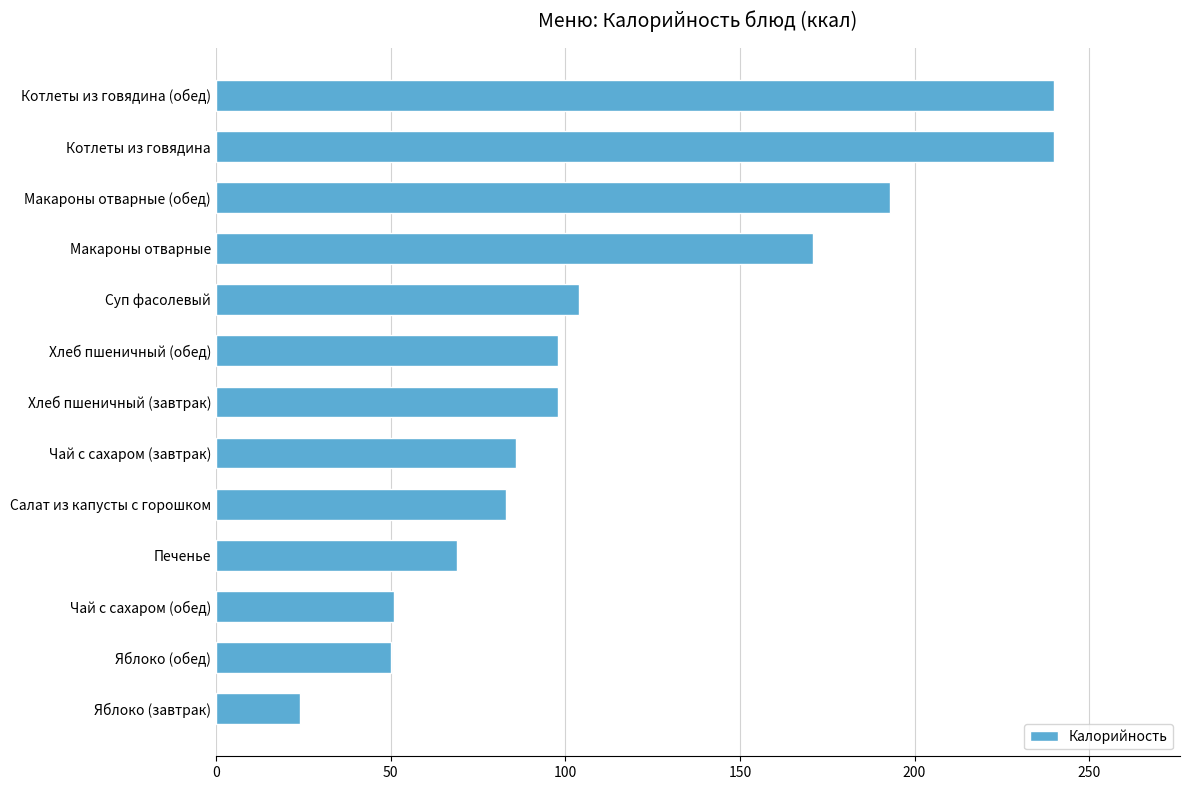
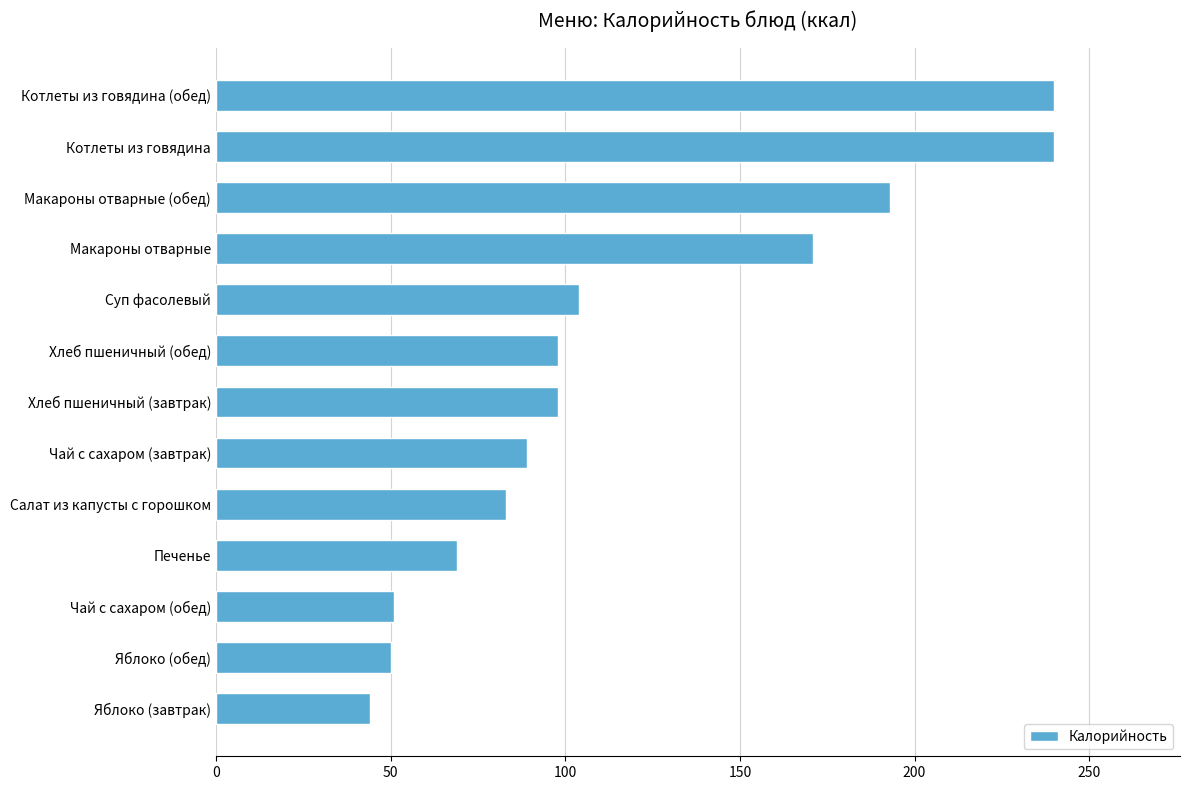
Чай с сахаром (завтрак): 86 -> 89
Яблоко (завтрак): 24 -> 44
